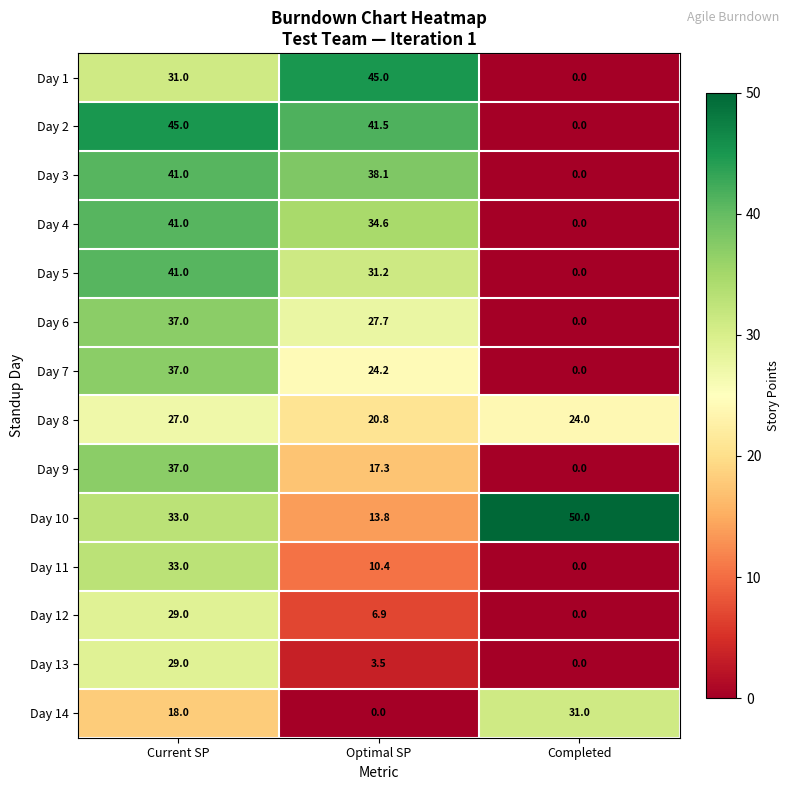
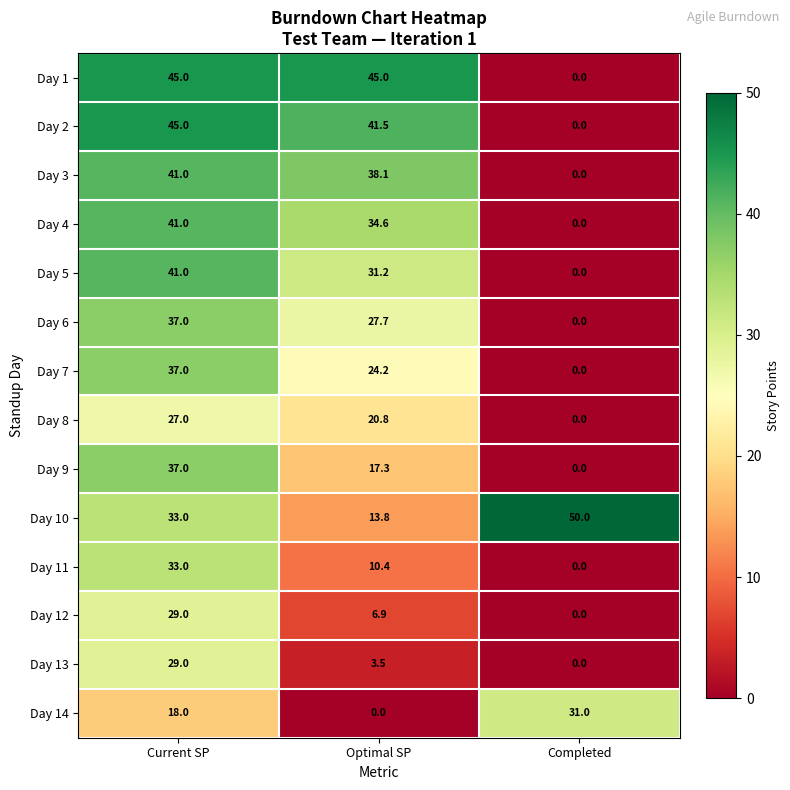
Day 1, Current SP: 31.0 -> 45.0
Day 8, Completed: 24.0 -> 0.0
